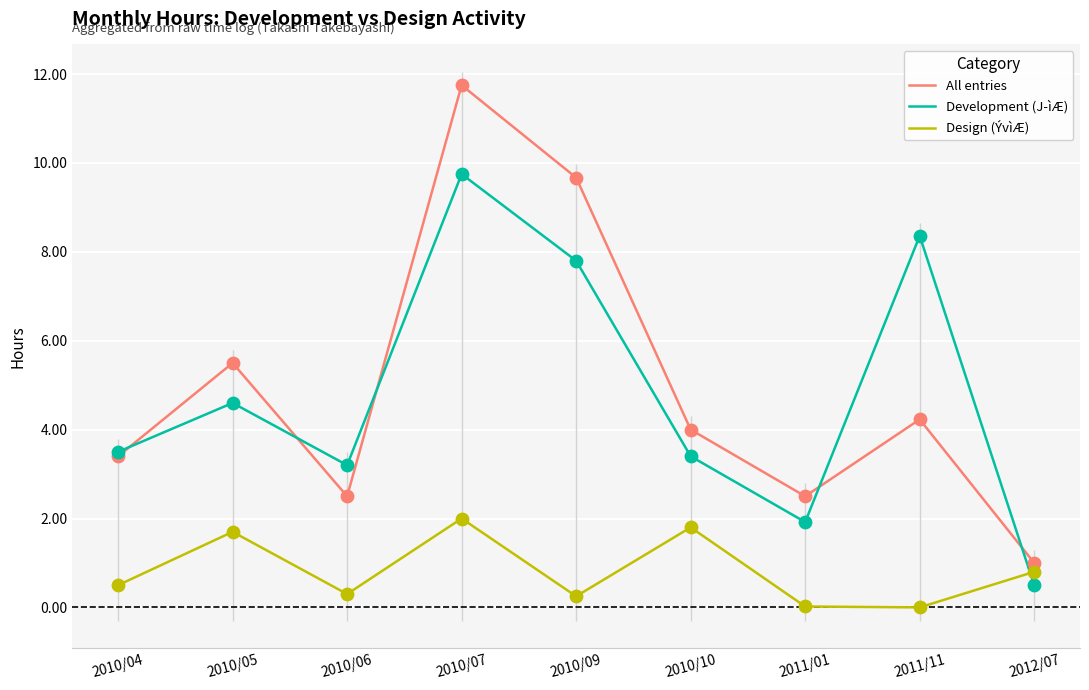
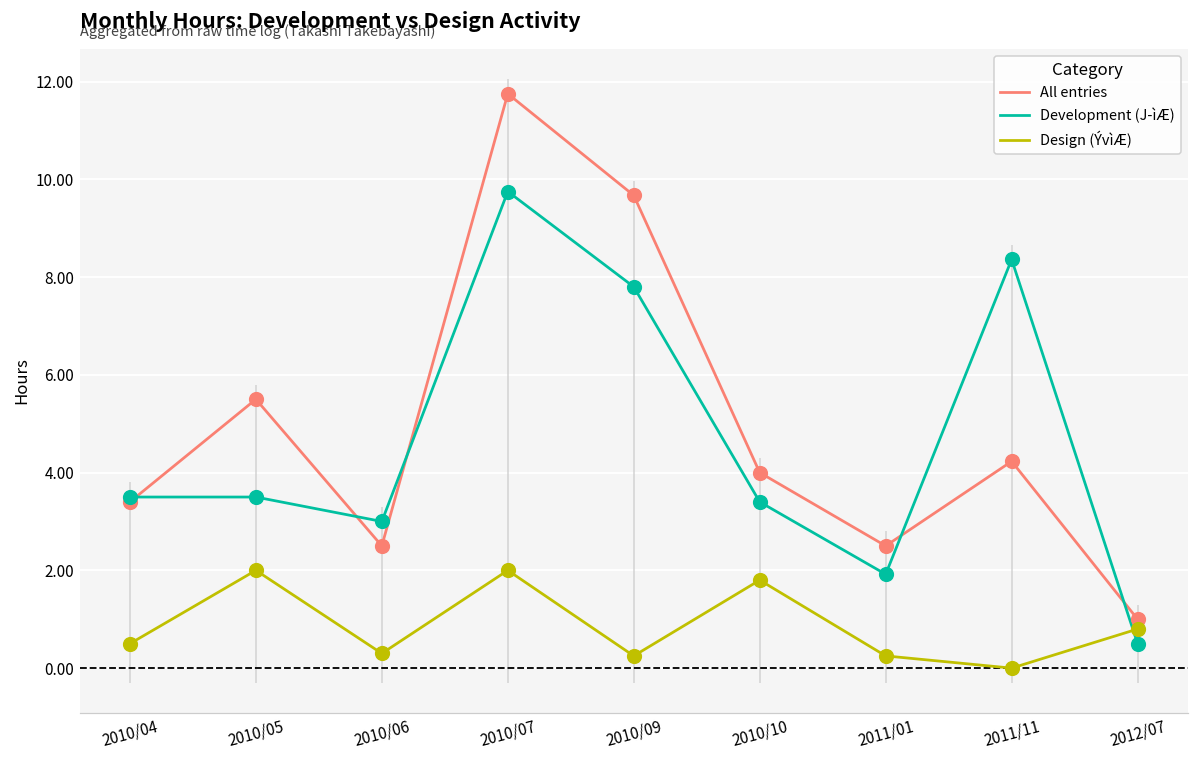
Development (J­ìÆ), 2010/05: 4.6 -> 3.5
Design (ÝvìÆ), 2010/05: 1.7 -> 2.0
Development (J­ìÆ), 2010/06: 3.2 -> 3.0
Design (ÝvìÆ), 2011/01: 0.0 -> 0.3
